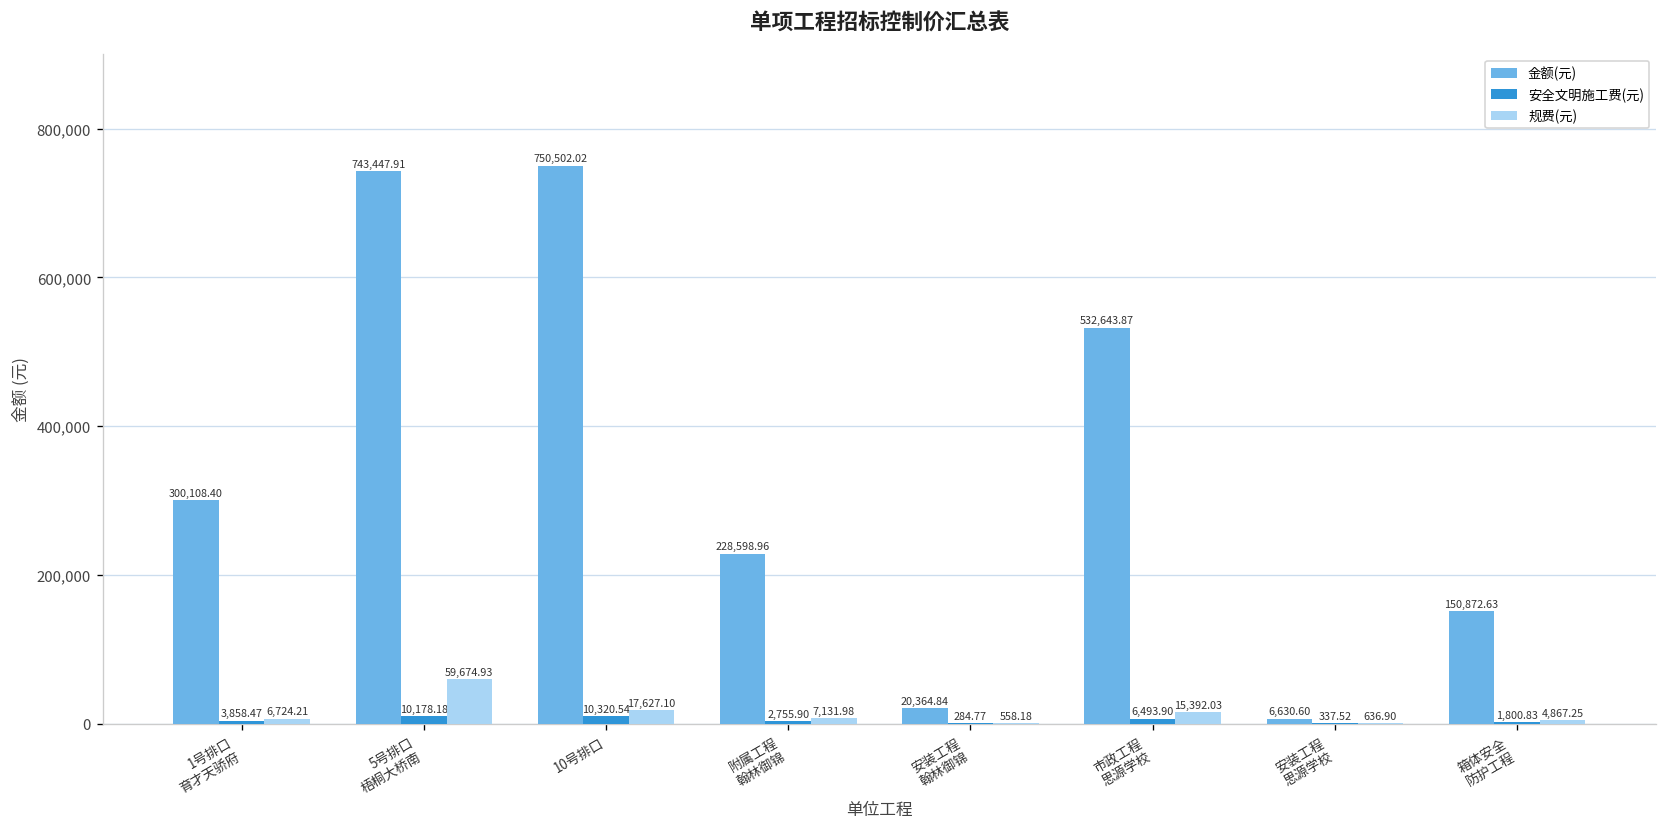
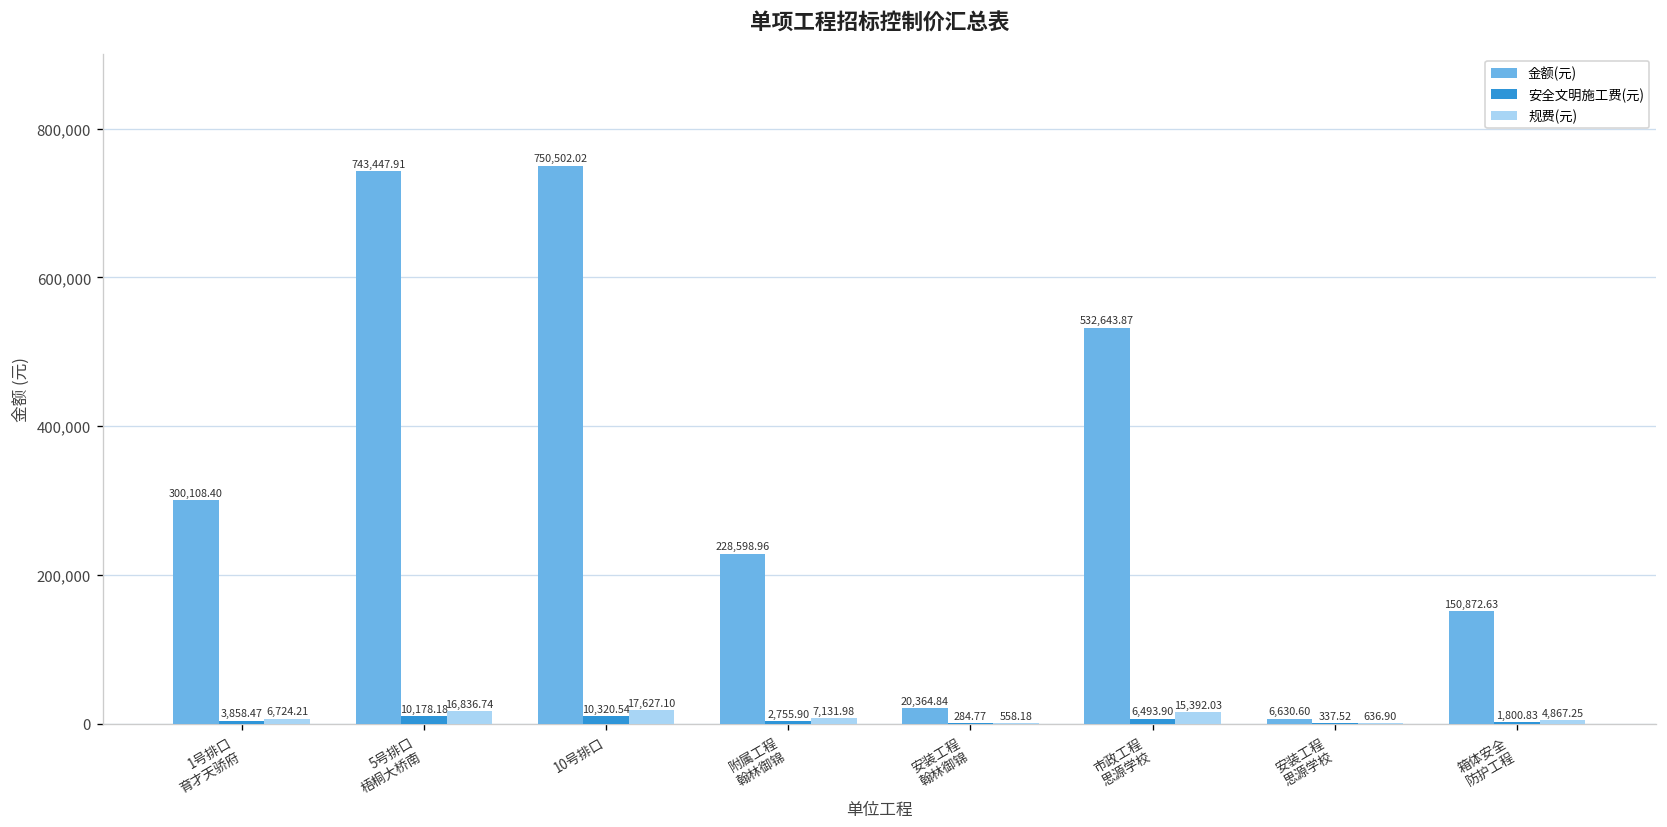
规费(元), 5号排口 梧桐大桥南: 59,674.93 -> 16,836.74
